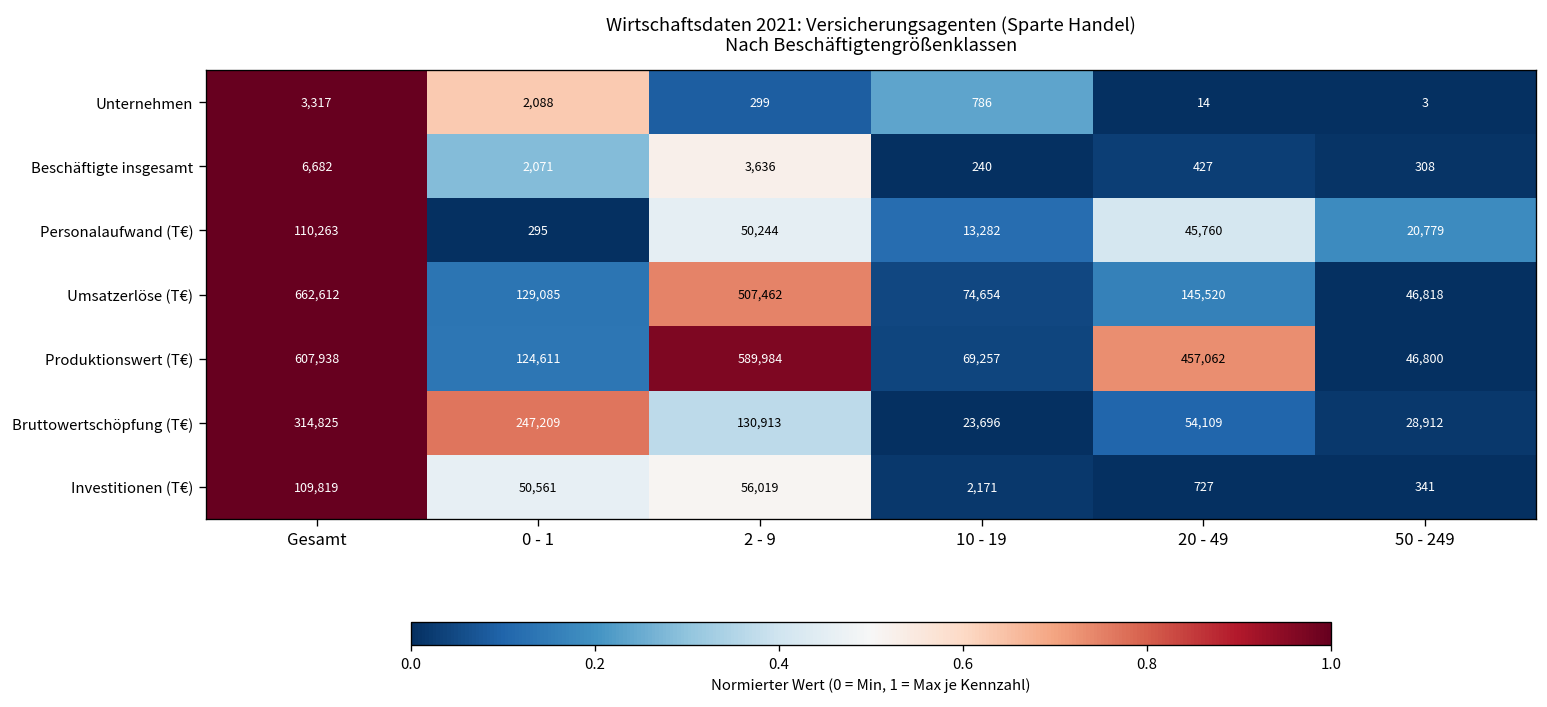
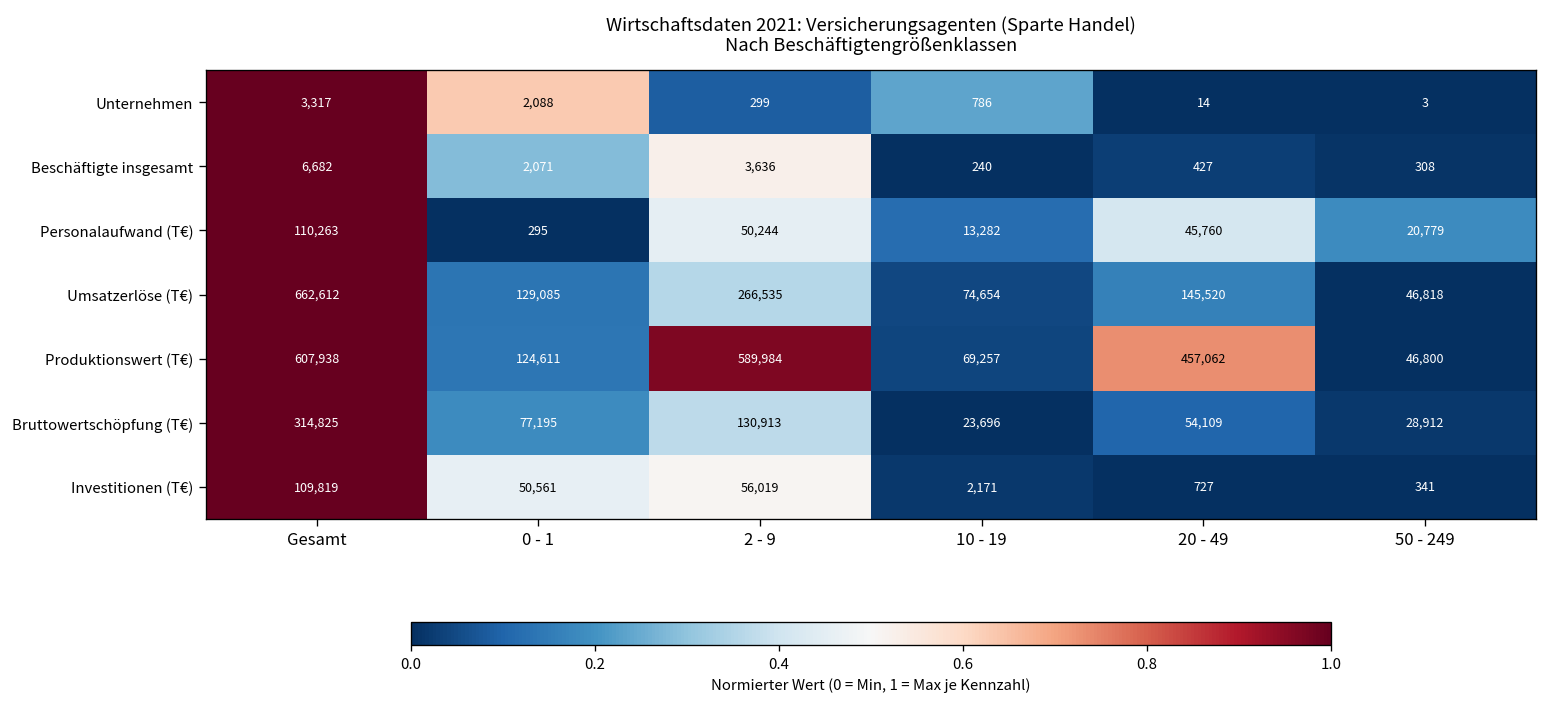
Umsatzerlöse (T€), 2 - 9: 507,462 -> 266,535
Bruttowertschöpfung (T€), 0 - 1: 247,209 -> 77,195
